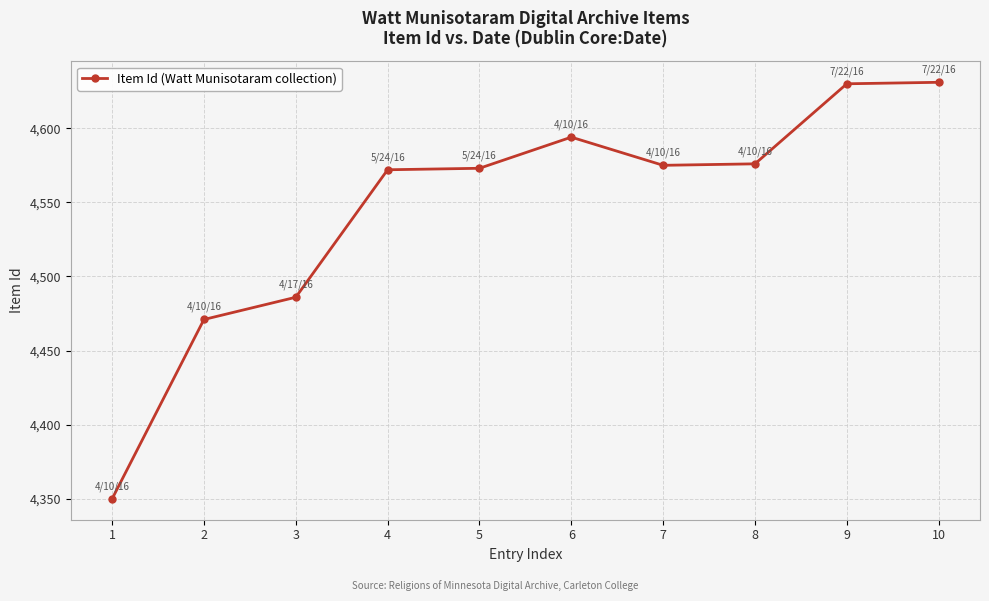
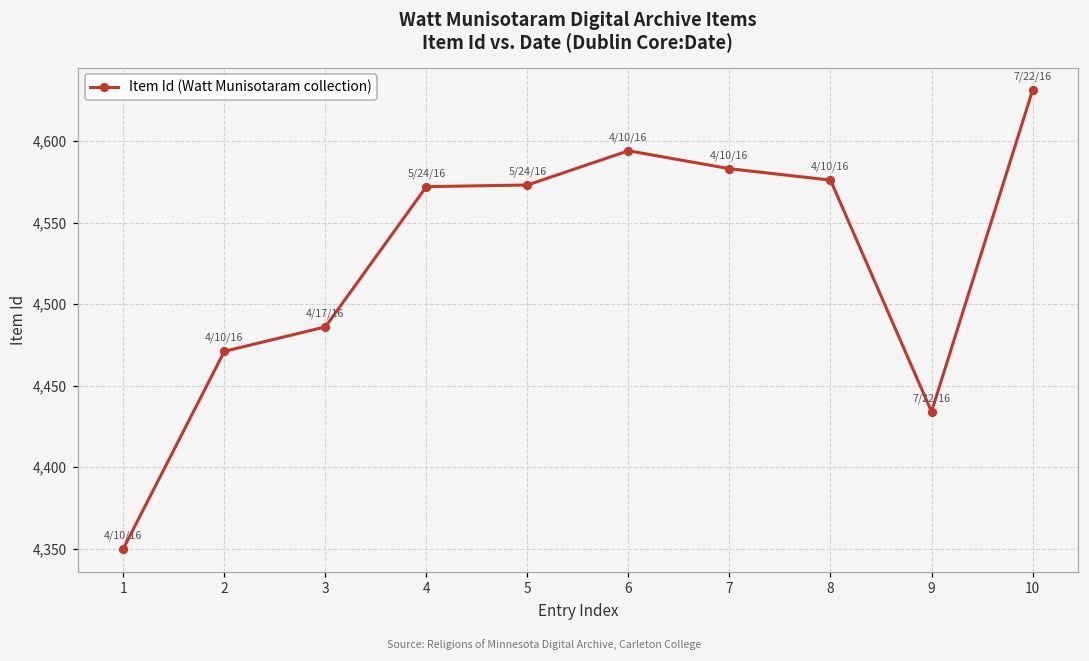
7: 4,575 -> 4,583
9: 4,630 -> 4,434
